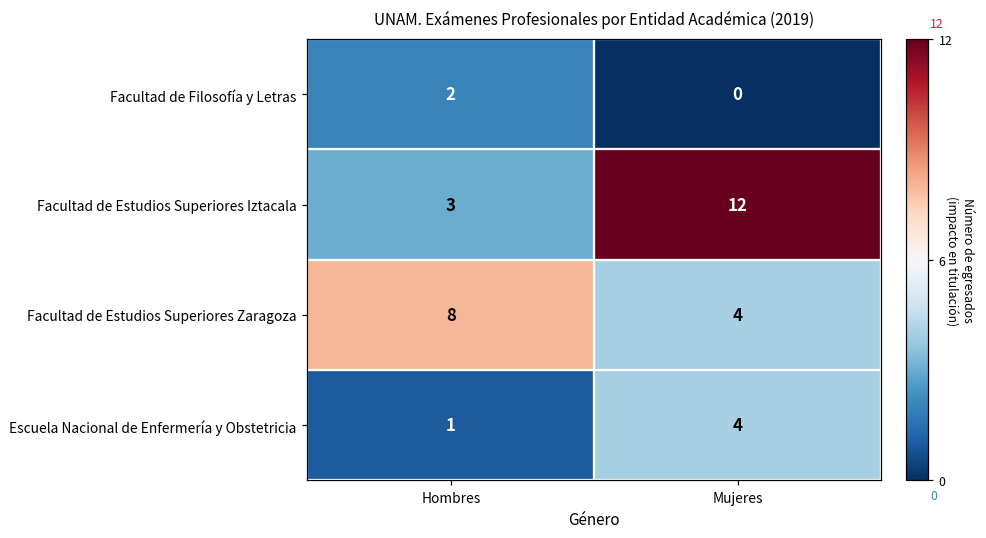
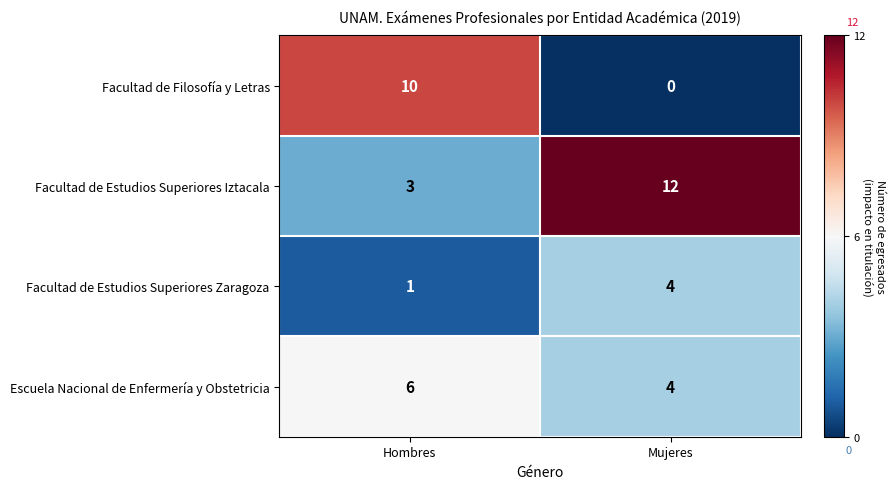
Facultad de Filosofía y Letras, Hombres: 2 -> 10
Facultad de Estudios Superiores Zaragoza, Hombres: 8 -> 1
Escuela Nacional de Enfermería y Obstetricia, Hombres: 1 -> 6
